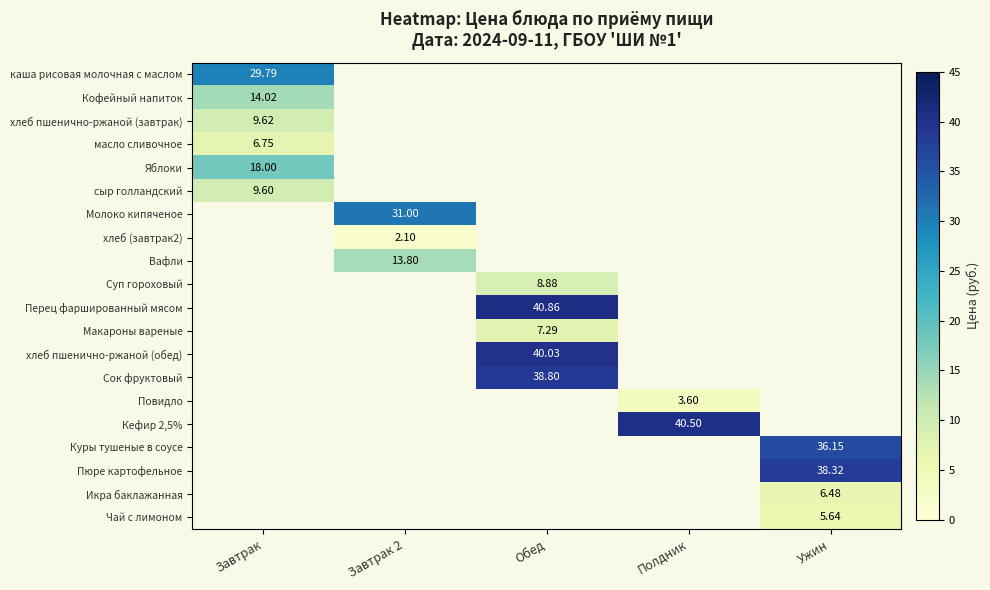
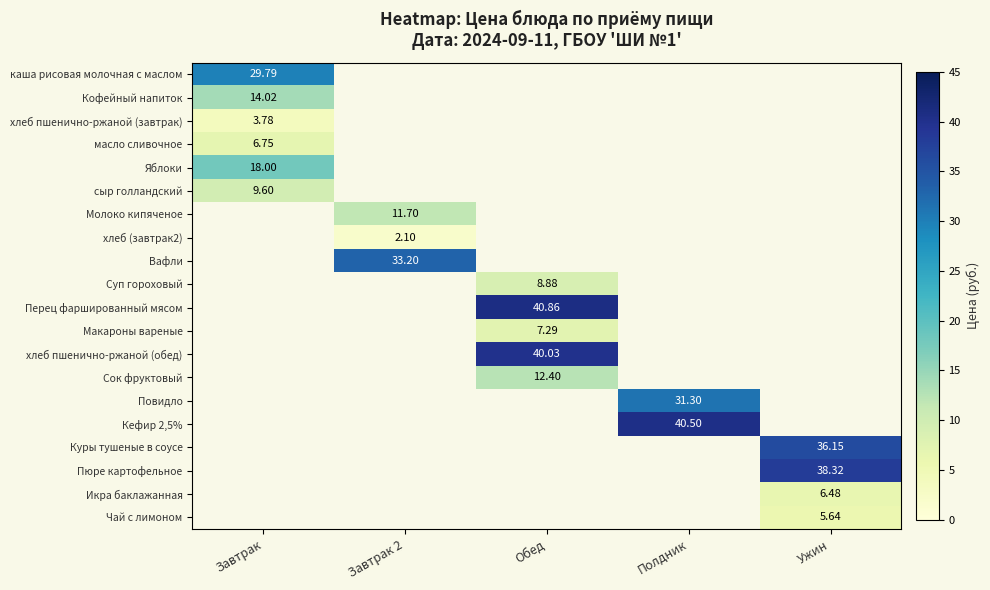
хлеб пшенично-ржаной (завтрак), Завтрак: 9.62 -> 3.78
Молоко кипяченое, Завтрак 2: 31.00 -> 11.70
Вафли, Завтрак 2: 13.80 -> 33.20
Сок фруктовый, Обед: 38.80 -> 12.40
Повидло, Полдник: 3.60 -> 31.30
